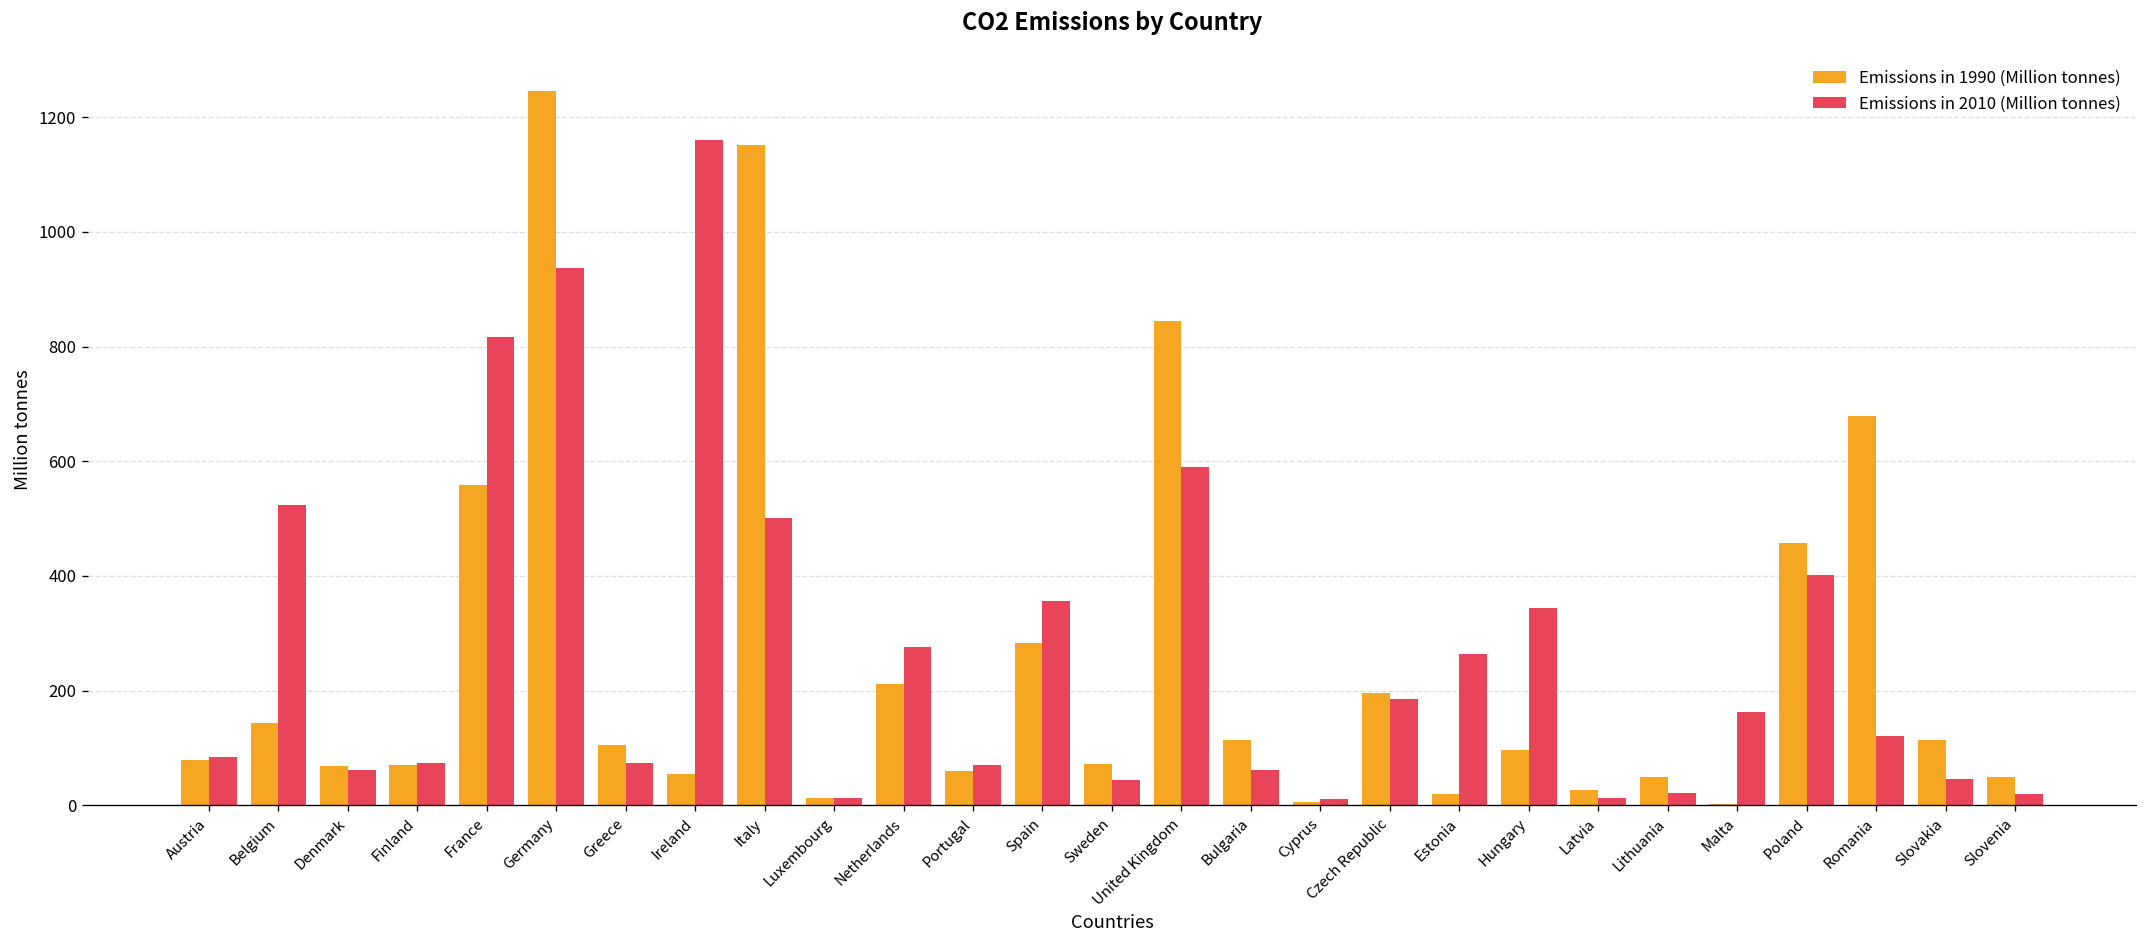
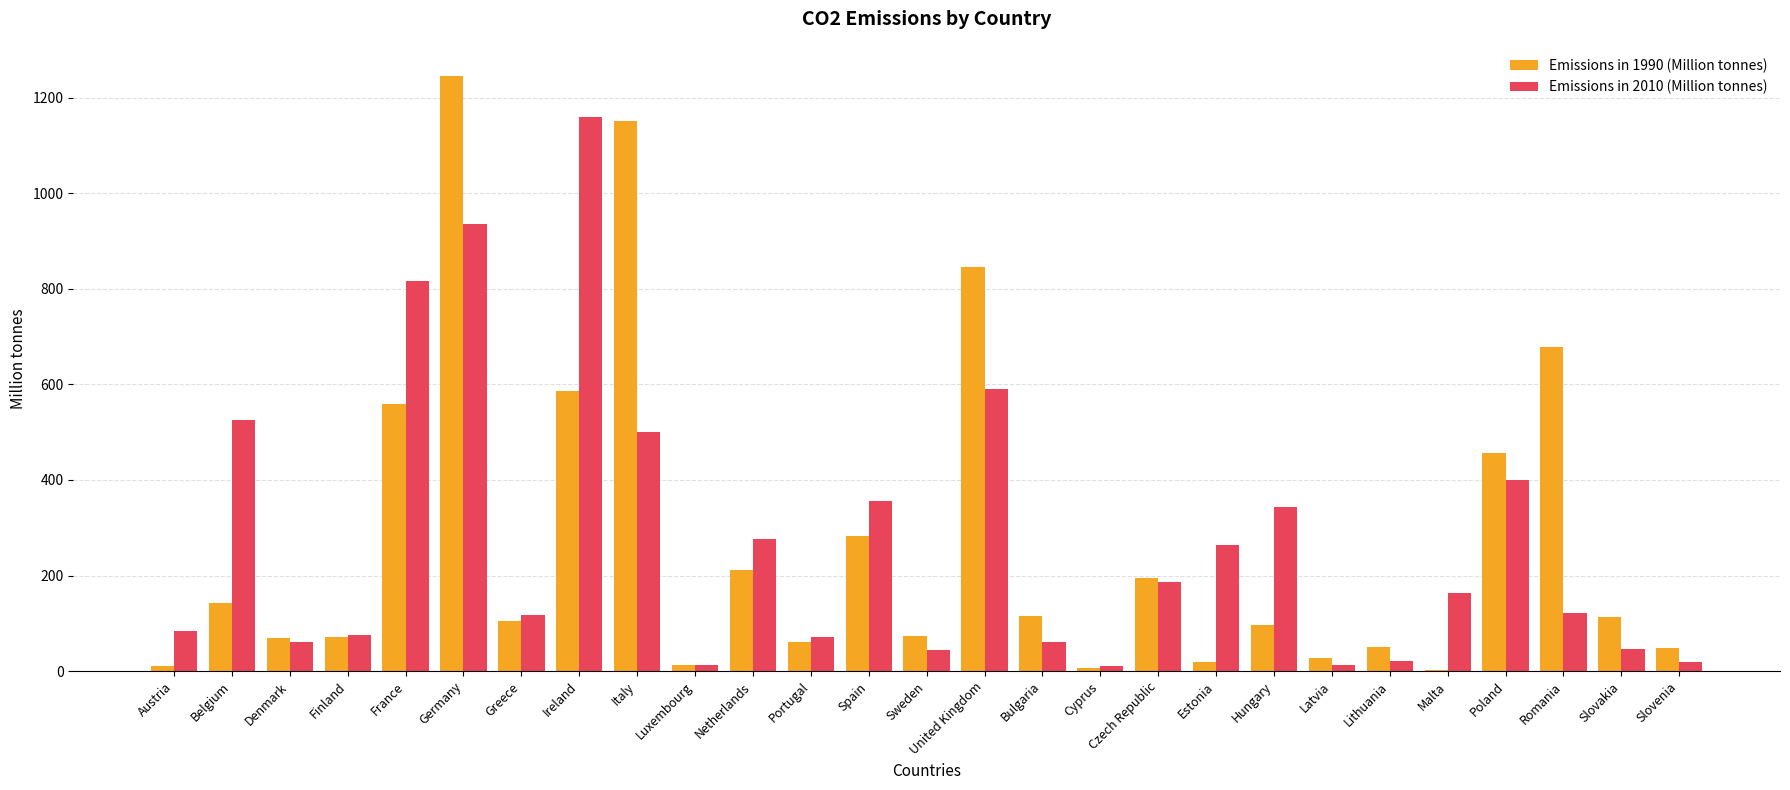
Emissions in 1990 (Million tonnes), Austria: 80 -> 10
Emissions in 2010 (Million tonnes), Greece: 70 -> 120
Emissions in 1990 (Million tonnes), Ireland: 60 -> 590
